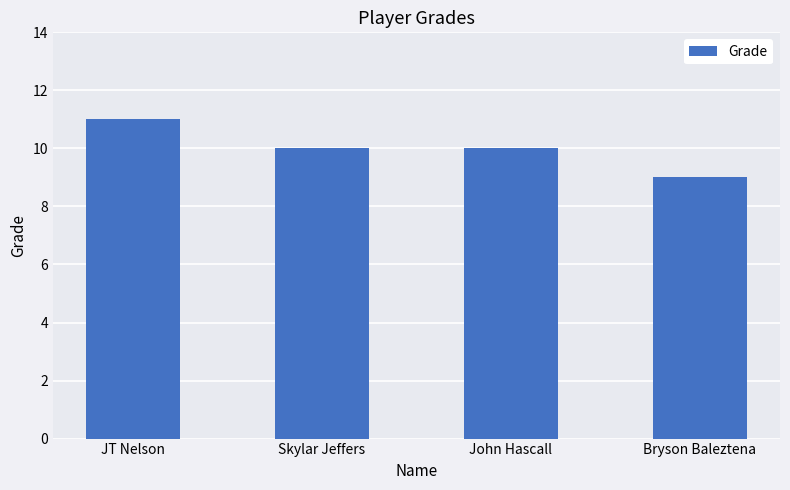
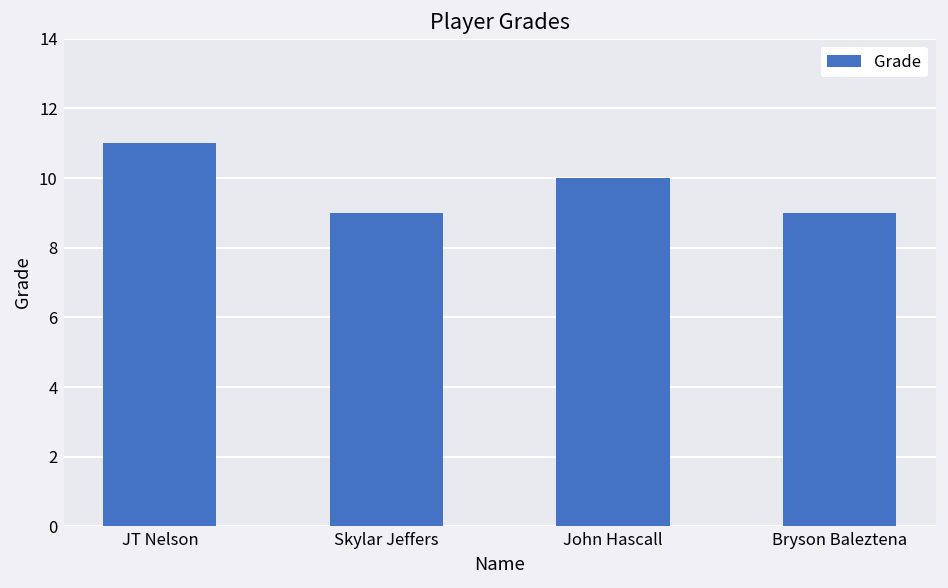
Skylar Jeffers: 10 -> 9
